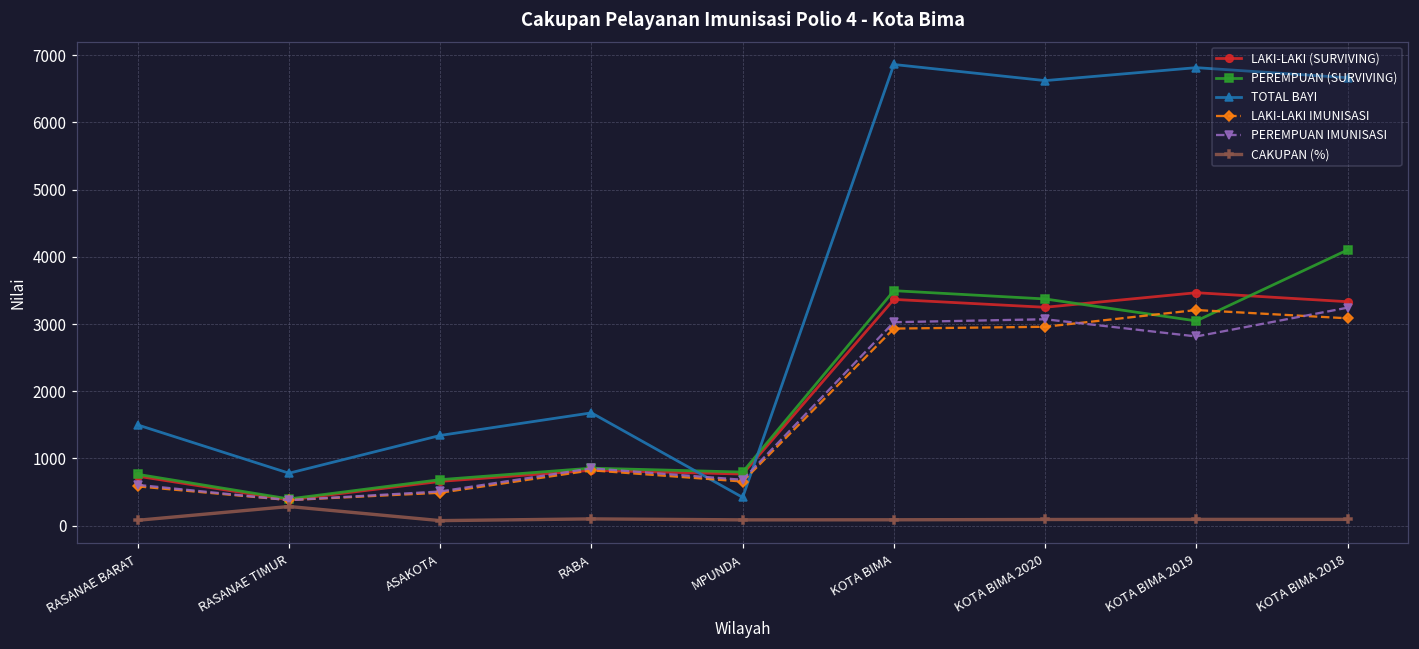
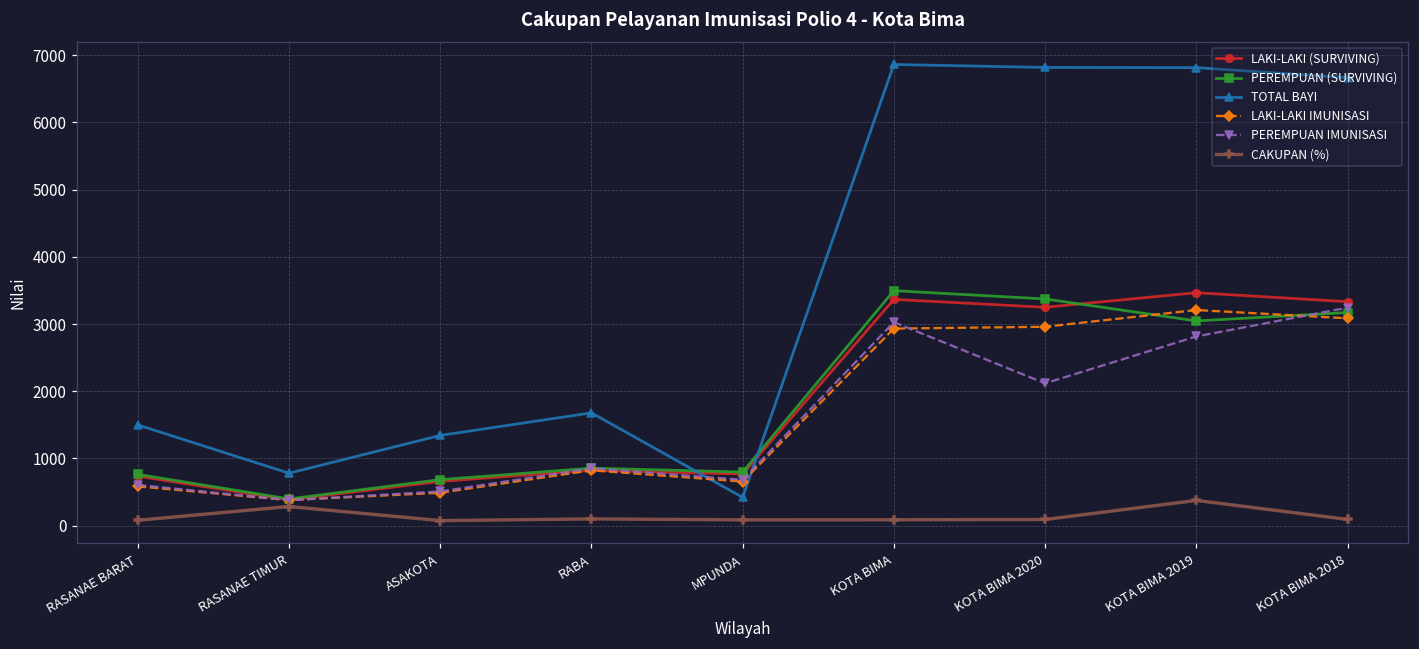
TOTAL BAYI, KOTA BIMA 2020: 6600 -> 6800
PEREMPUAN IMUNISASI, KOTA BIMA 2020: 3100 -> 2100
CAKUPAN (%), KOTA BIMA 2019: 100 -> 400
PEREMPUAN (SURVIVING), KOTA BIMA 2018: 4100 -> 3200
